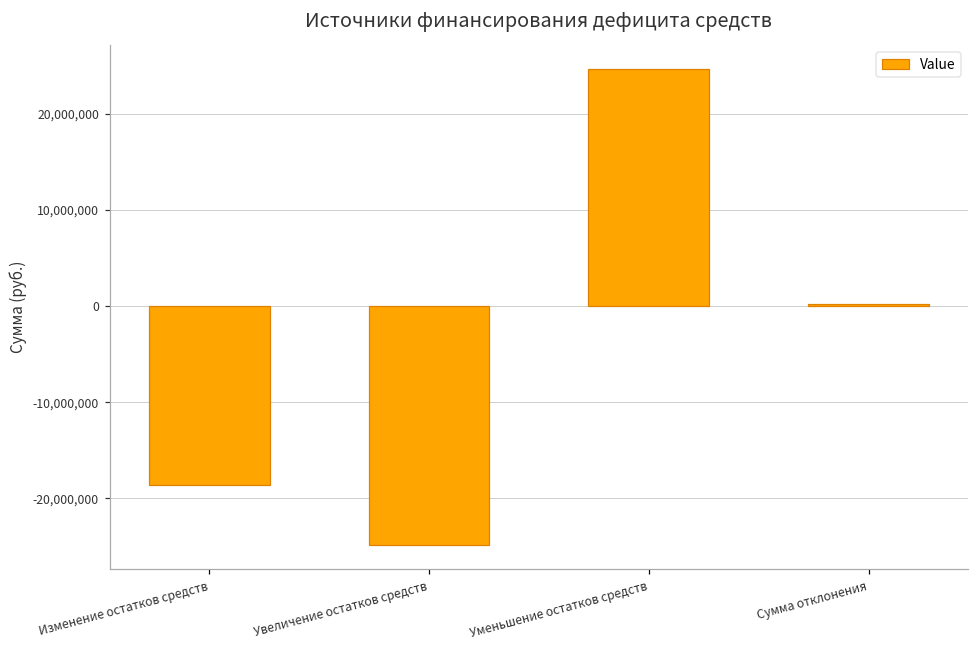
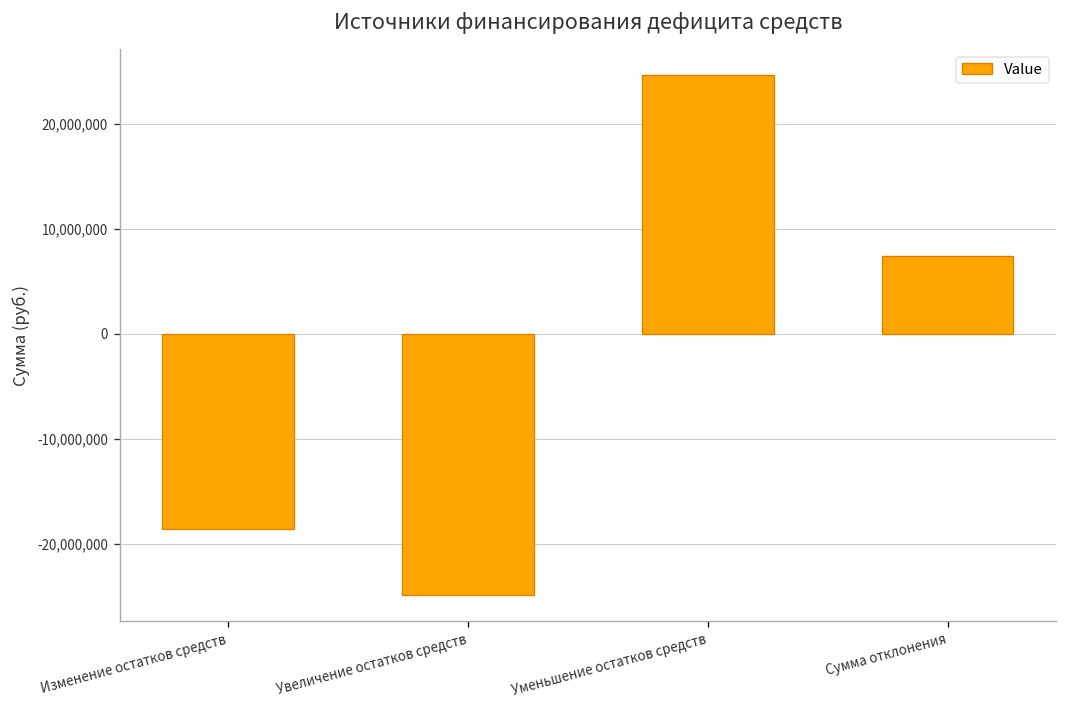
Сумма отклонения: 0 -> 7,000,000
